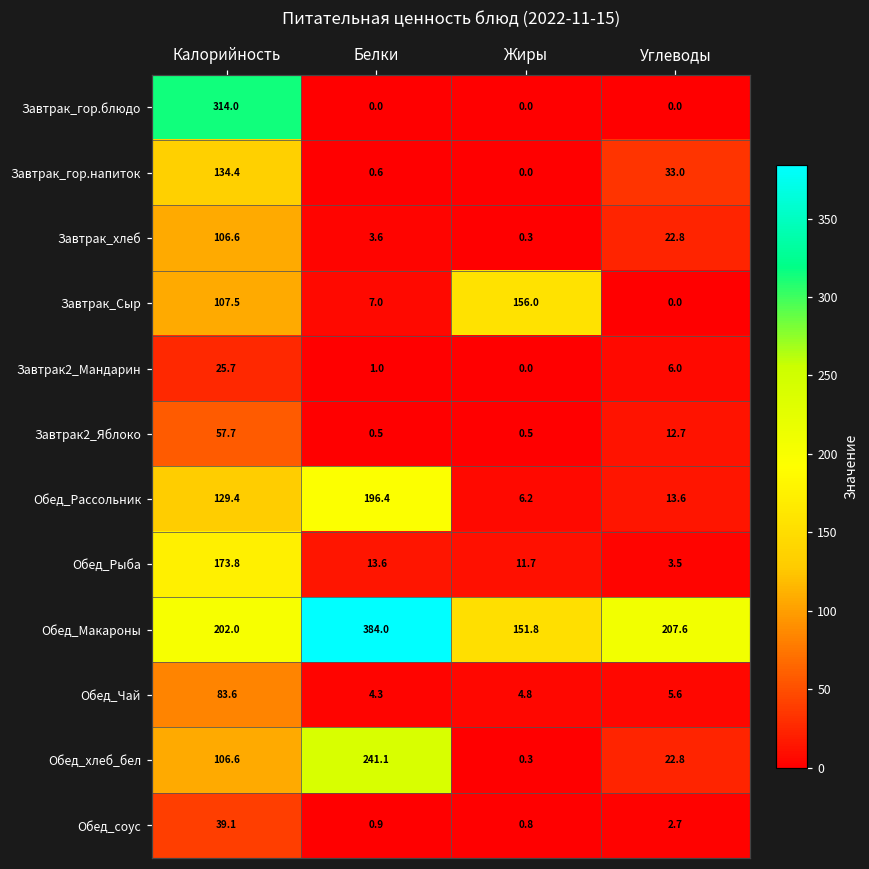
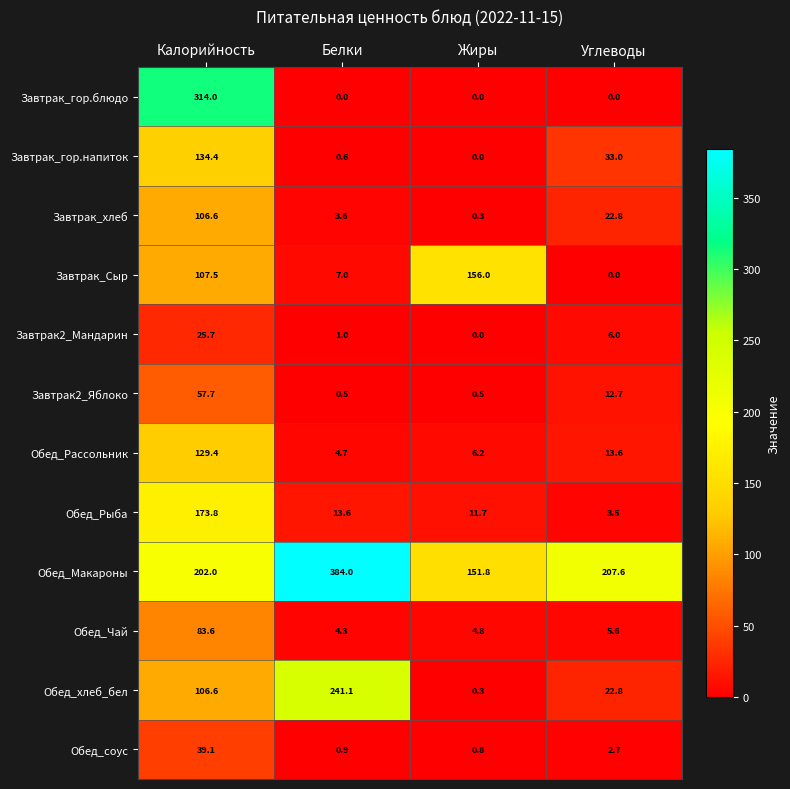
Обед_Рассольник, Белки: 196.4 -> 4.7
